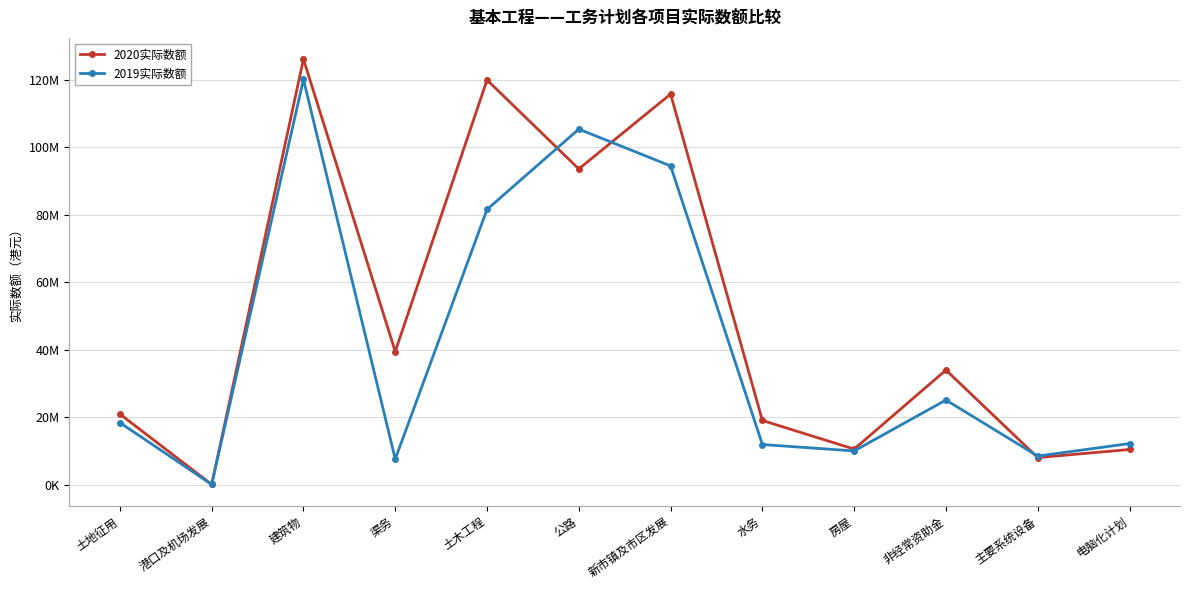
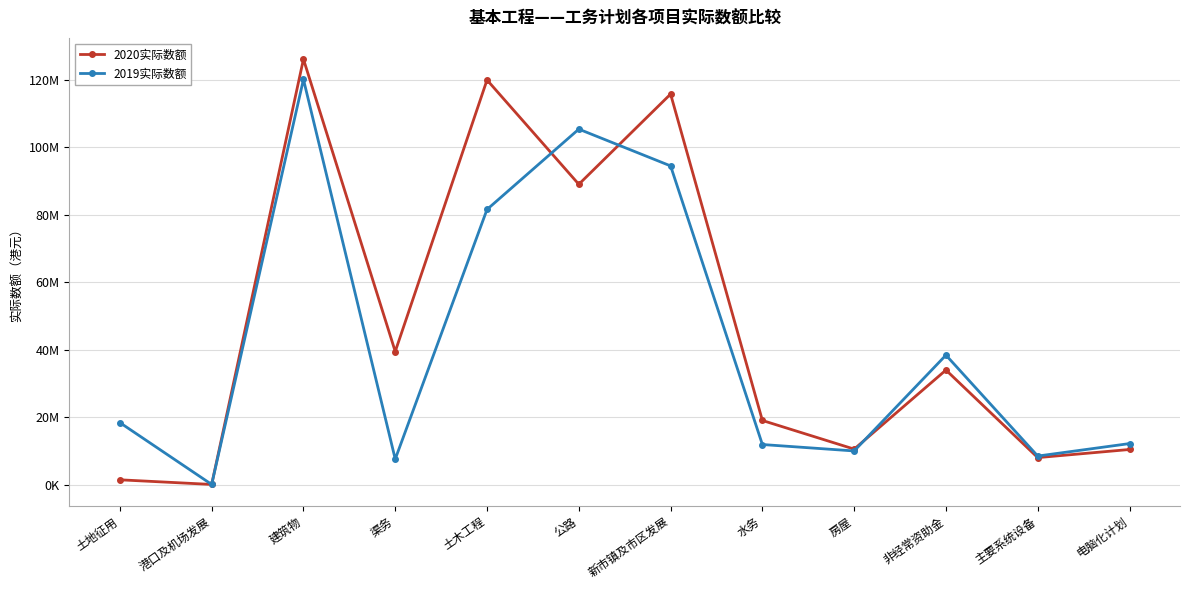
2020实际数额, 土地征用: 21000000 -> 1000000
2020实际数额, 公路: 94000000 -> 89000000
2019实际数额, 非经常资助金: 25000000 -> 38000000
